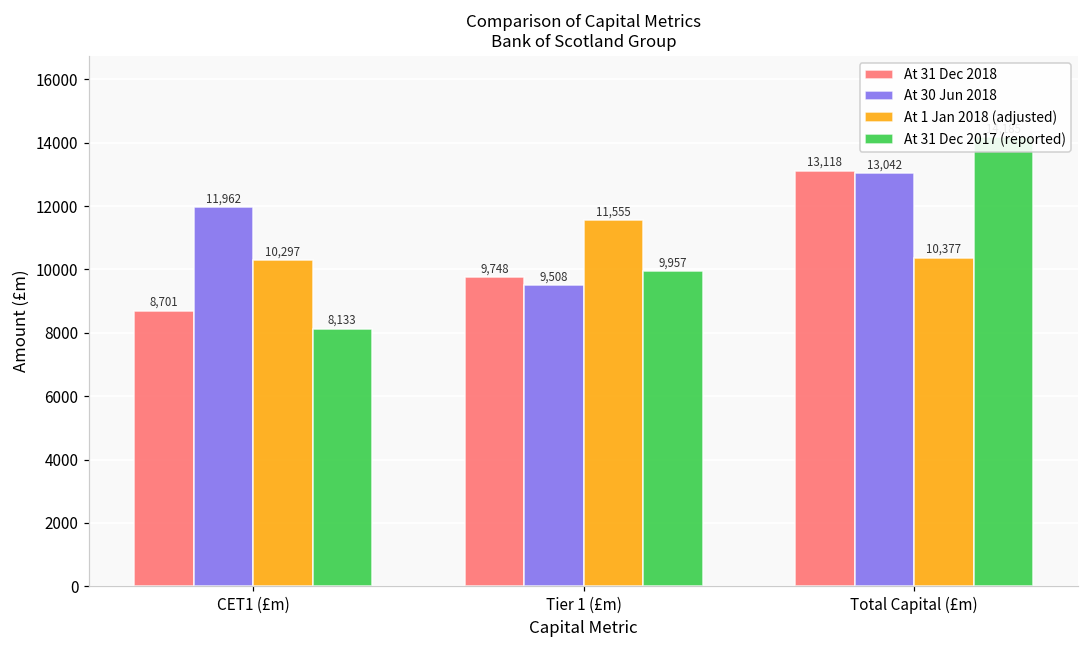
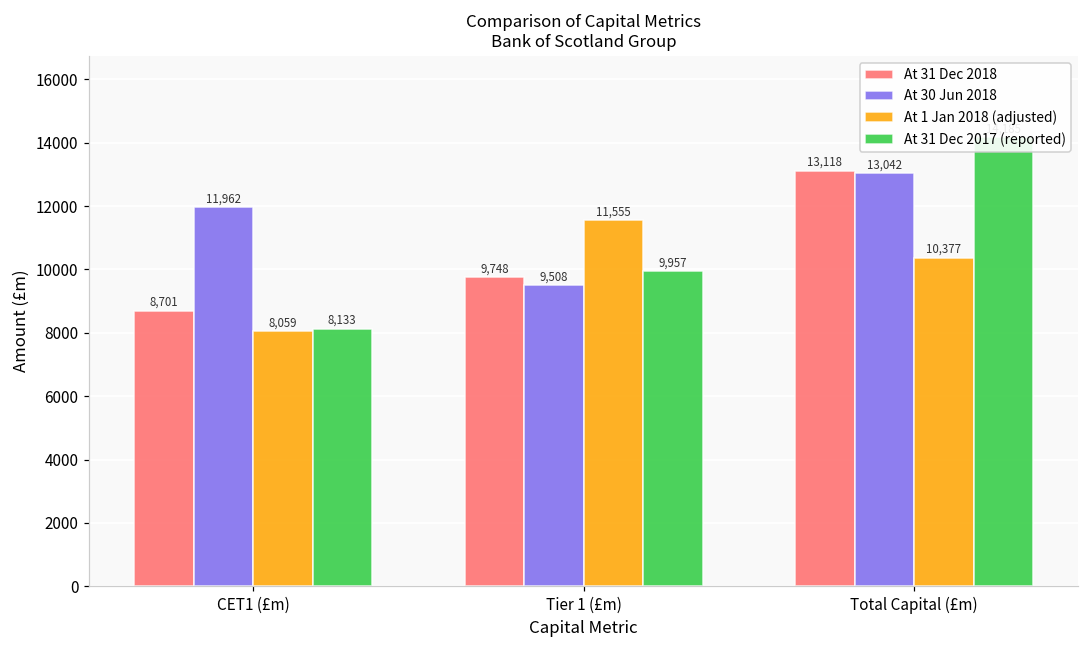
At 1 Jan 2018 (adjusted), CET1 (£m): 10,297 -> 8,059
